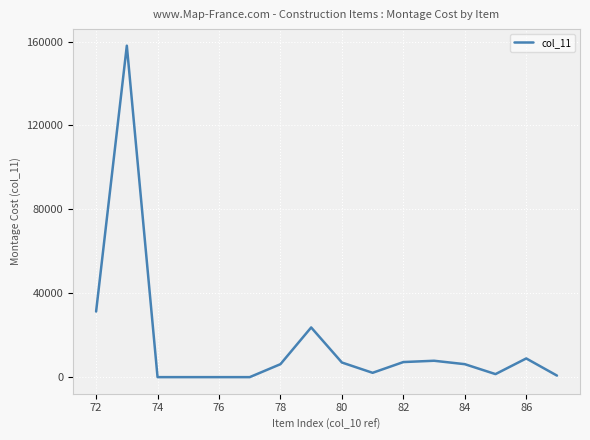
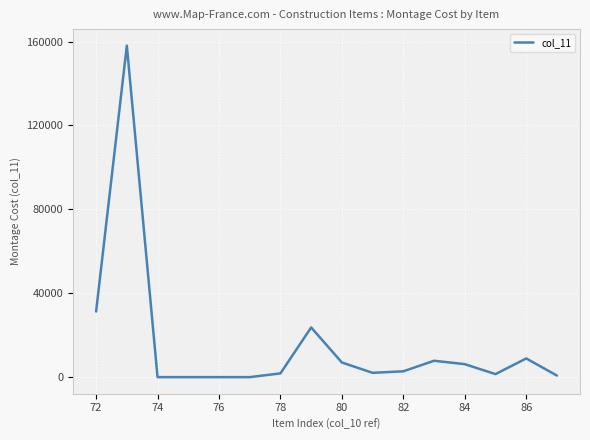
78: 6000 -> 2000
82: 7000 -> 3000
